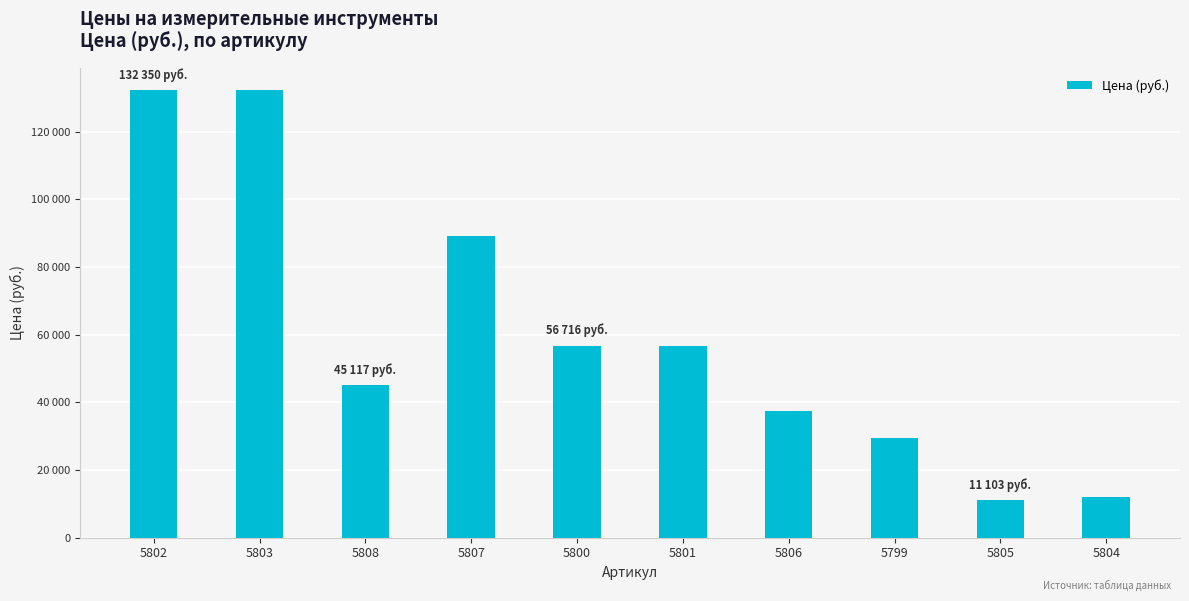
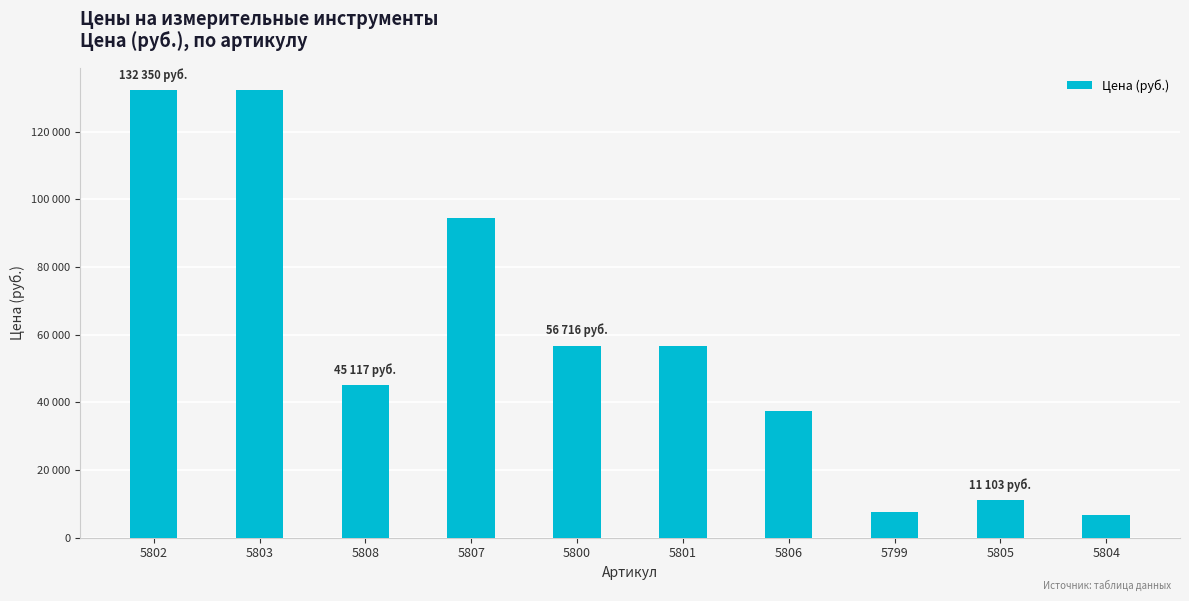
5807: 89000 -> 94000
5799: 30000 -> 8000
5804: 12000 -> 7000
